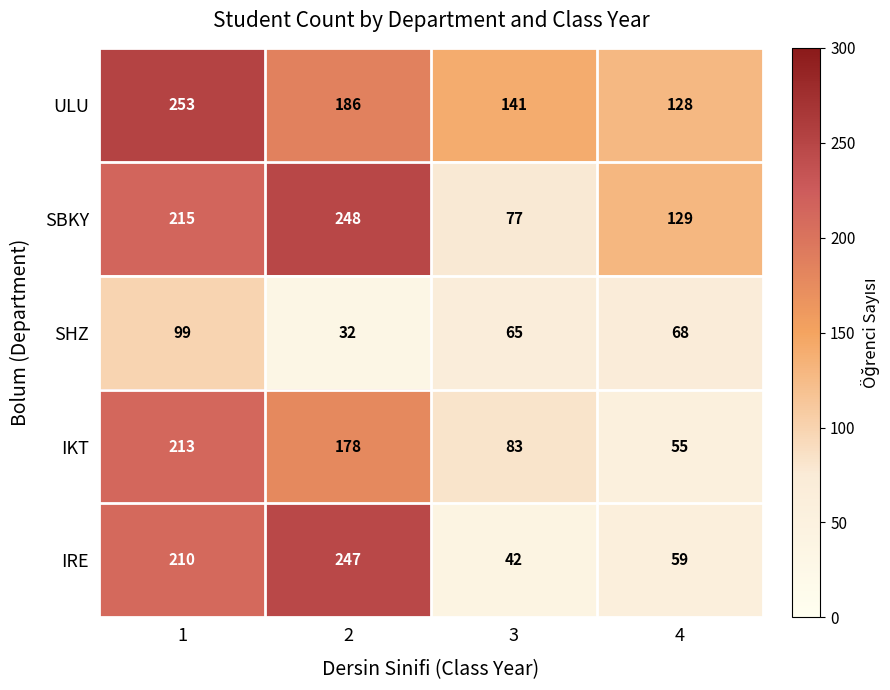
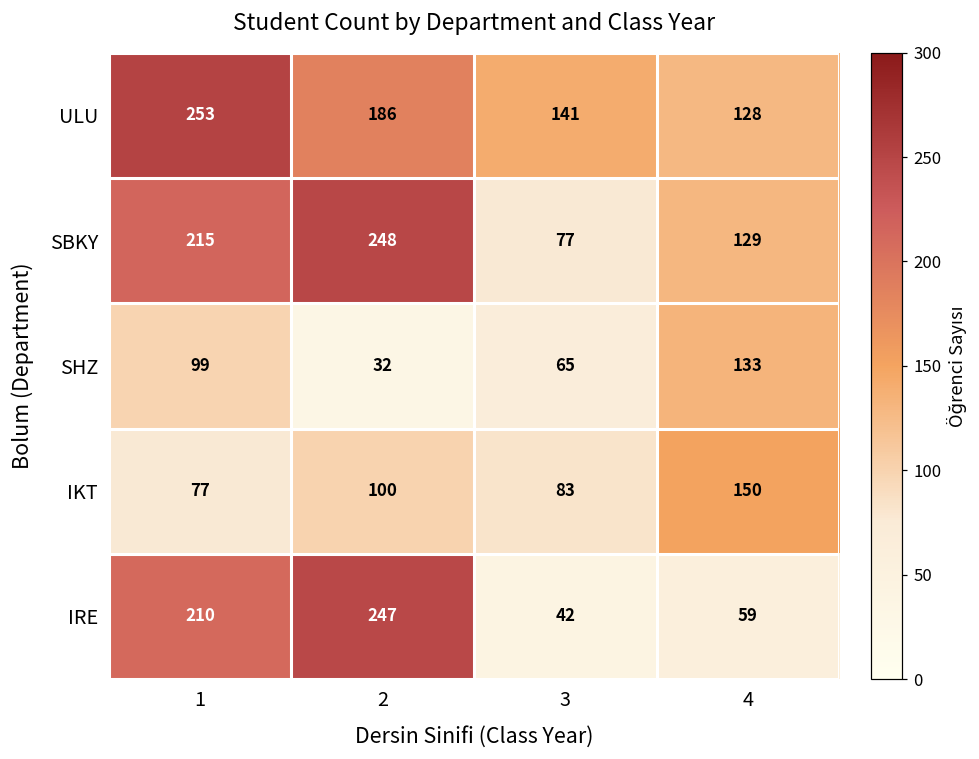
SHZ, 4: 68 -> 133
IKT, 1: 213 -> 77
IKT, 2: 178 -> 100
IKT, 4: 55 -> 150
